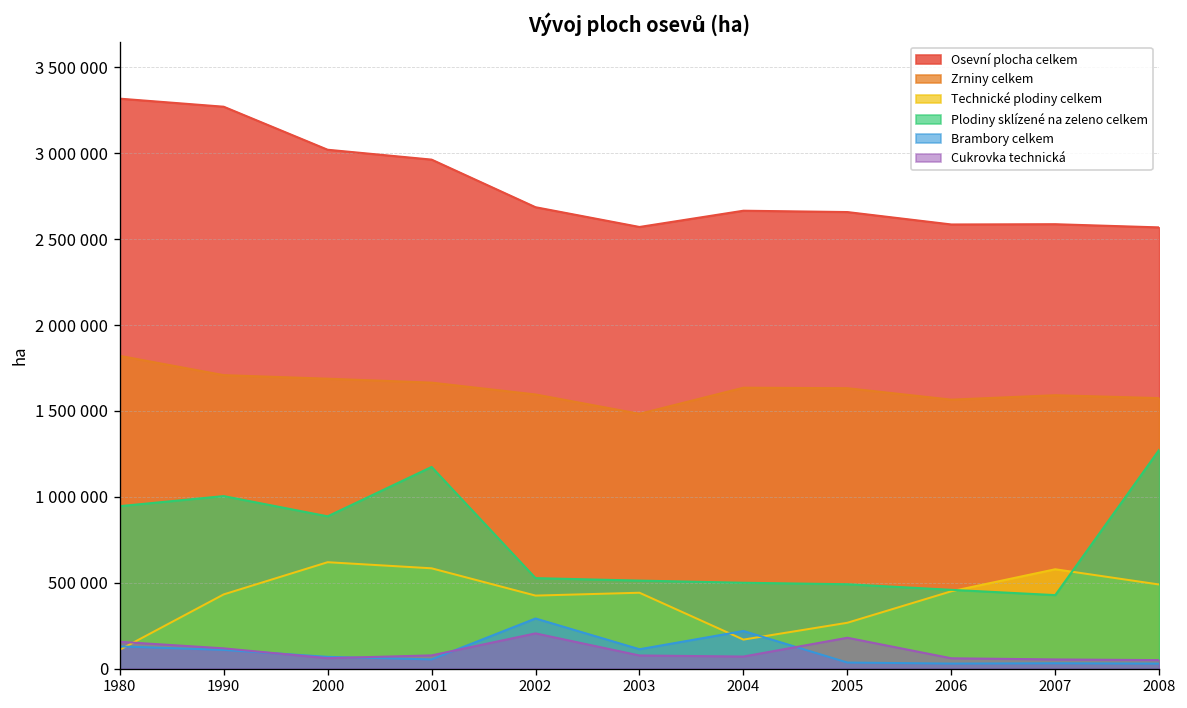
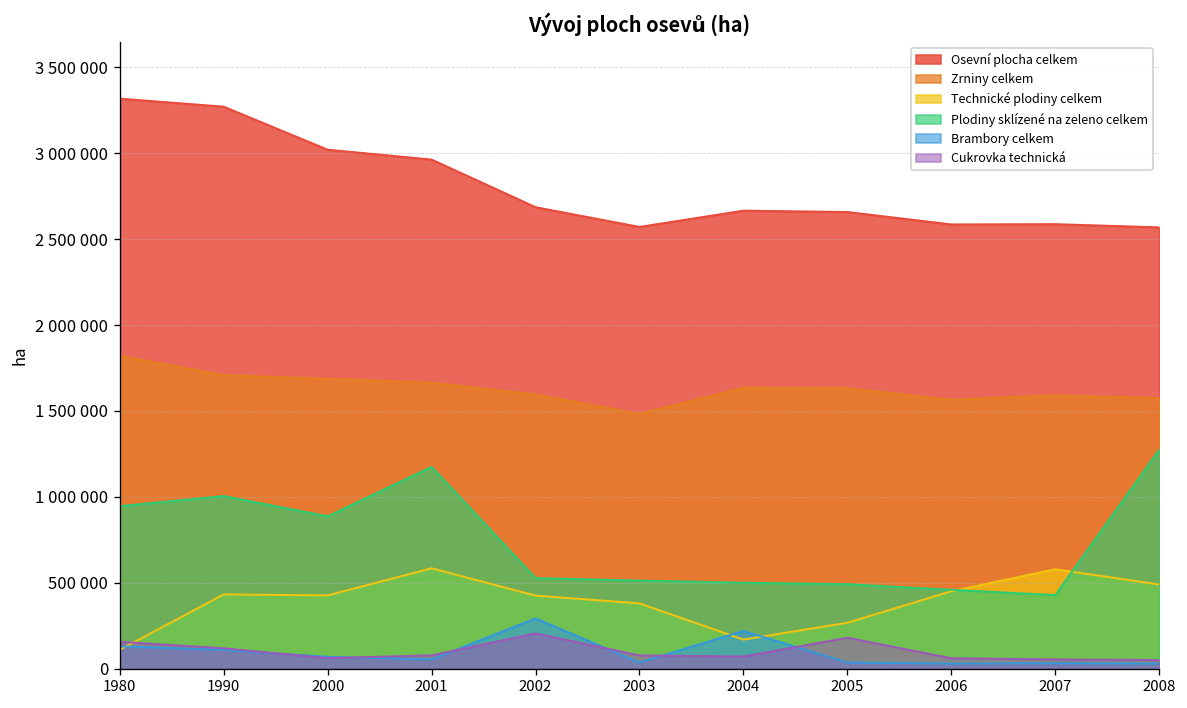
Technické plodiny celkem, 2000: 620000 -> 430000
Technické plodiny celkem, 2003: 440000 -> 380000
Brambory celkem, 2003: 110000 -> 40000
